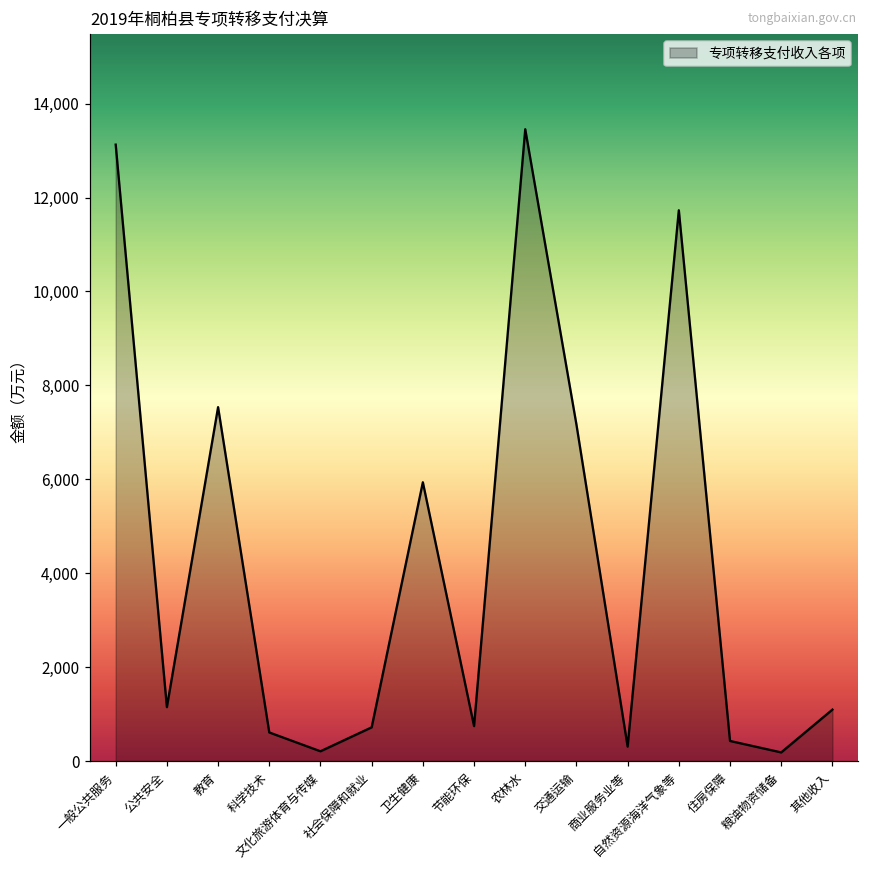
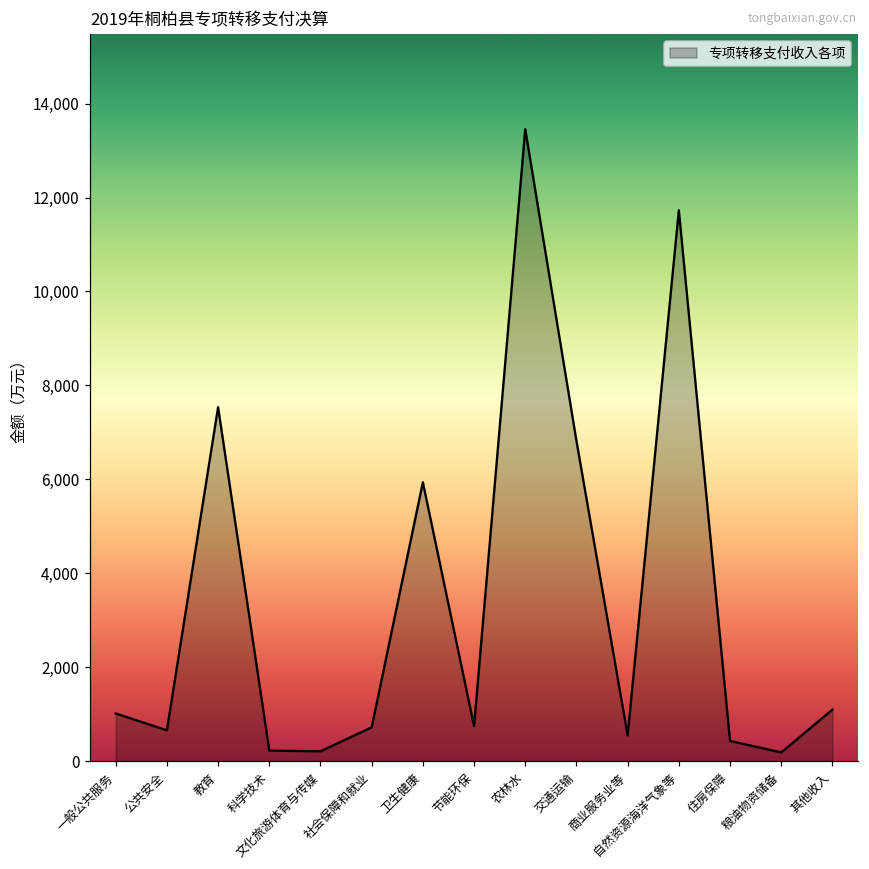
一般公共服务: 13,100 -> 1,000
公共安全: 1,100 -> 700
科学技术: 600 -> 200
交通运输: 7,200 -> 6,800
商业服务业等: 300 -> 500
